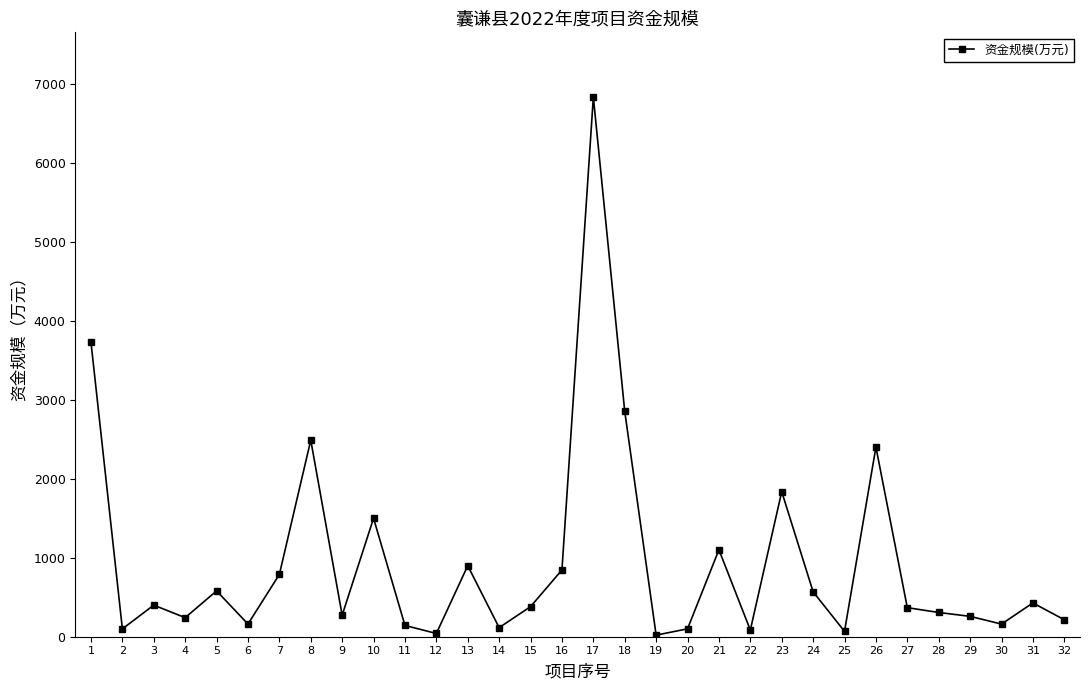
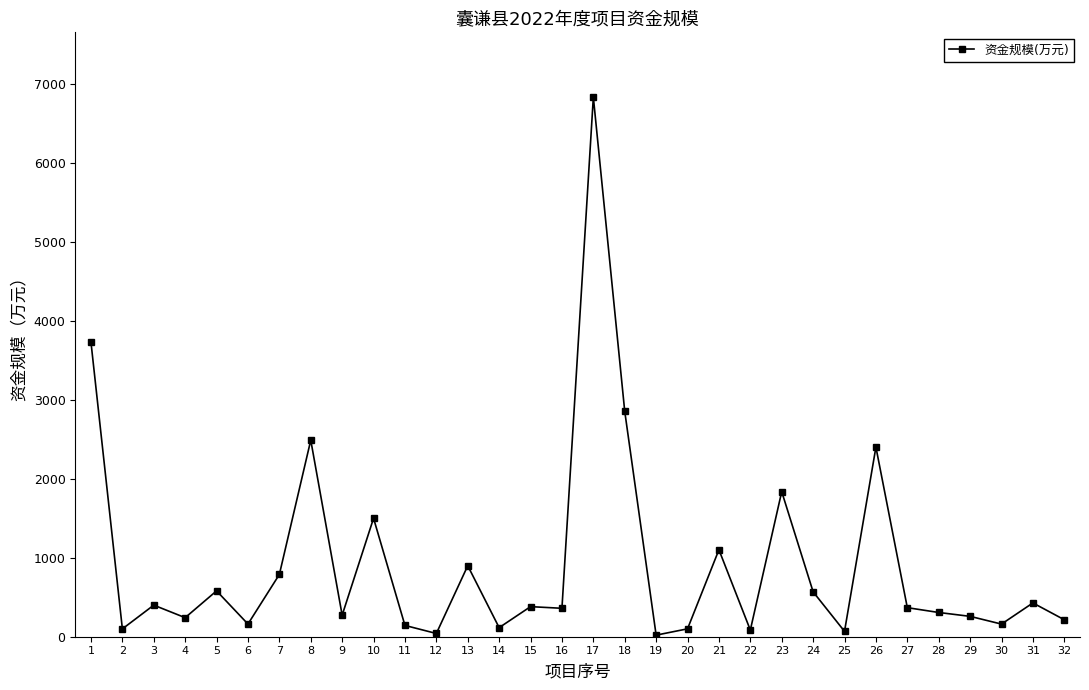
16: 800 -> 400
